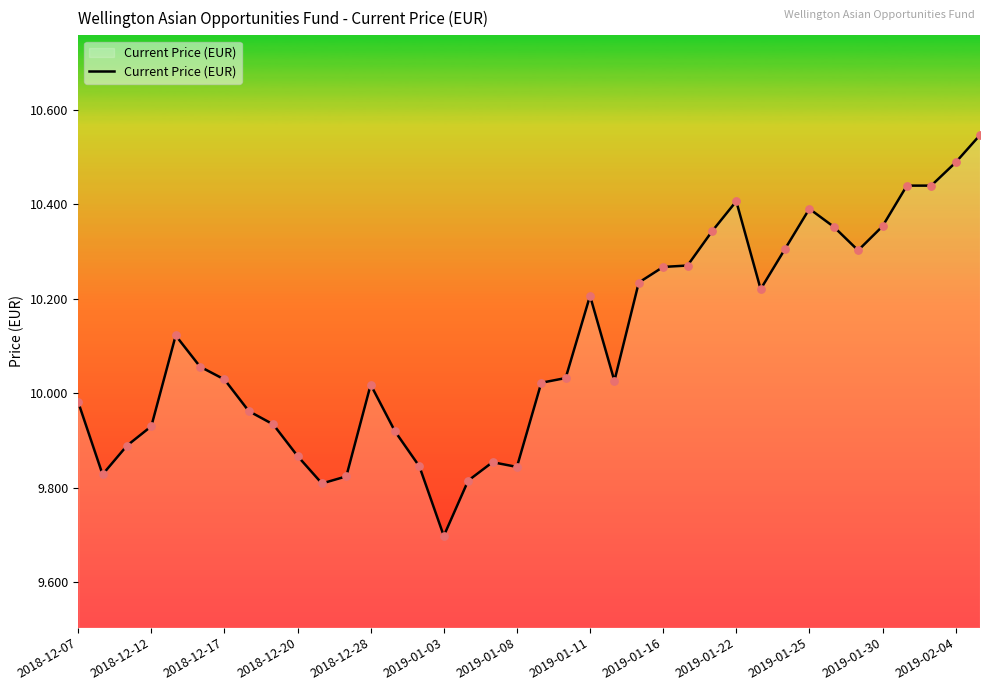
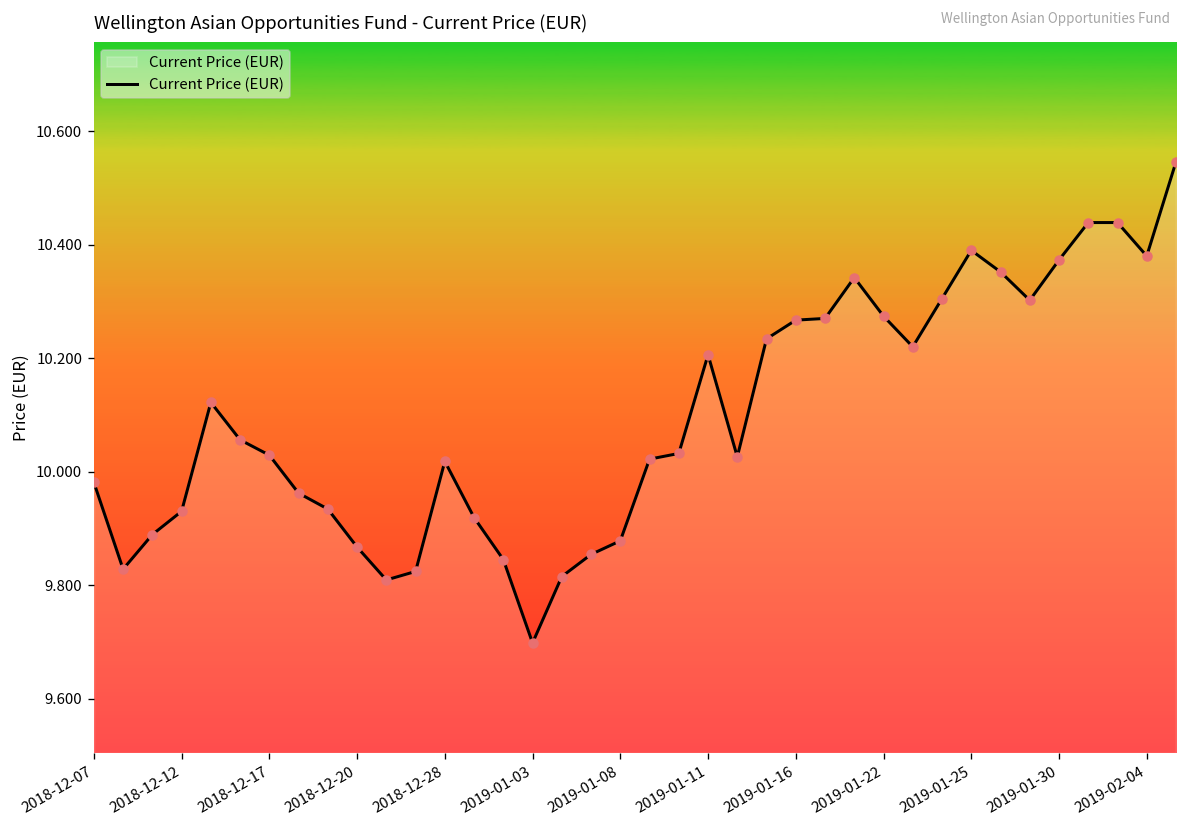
2019-01-08: 9.84 -> 9.88
2019-01-22: 10.41 -> 10.27
2019-01-30: 10.35 -> 10.37
2019-02-04: 10.49 -> 10.38
